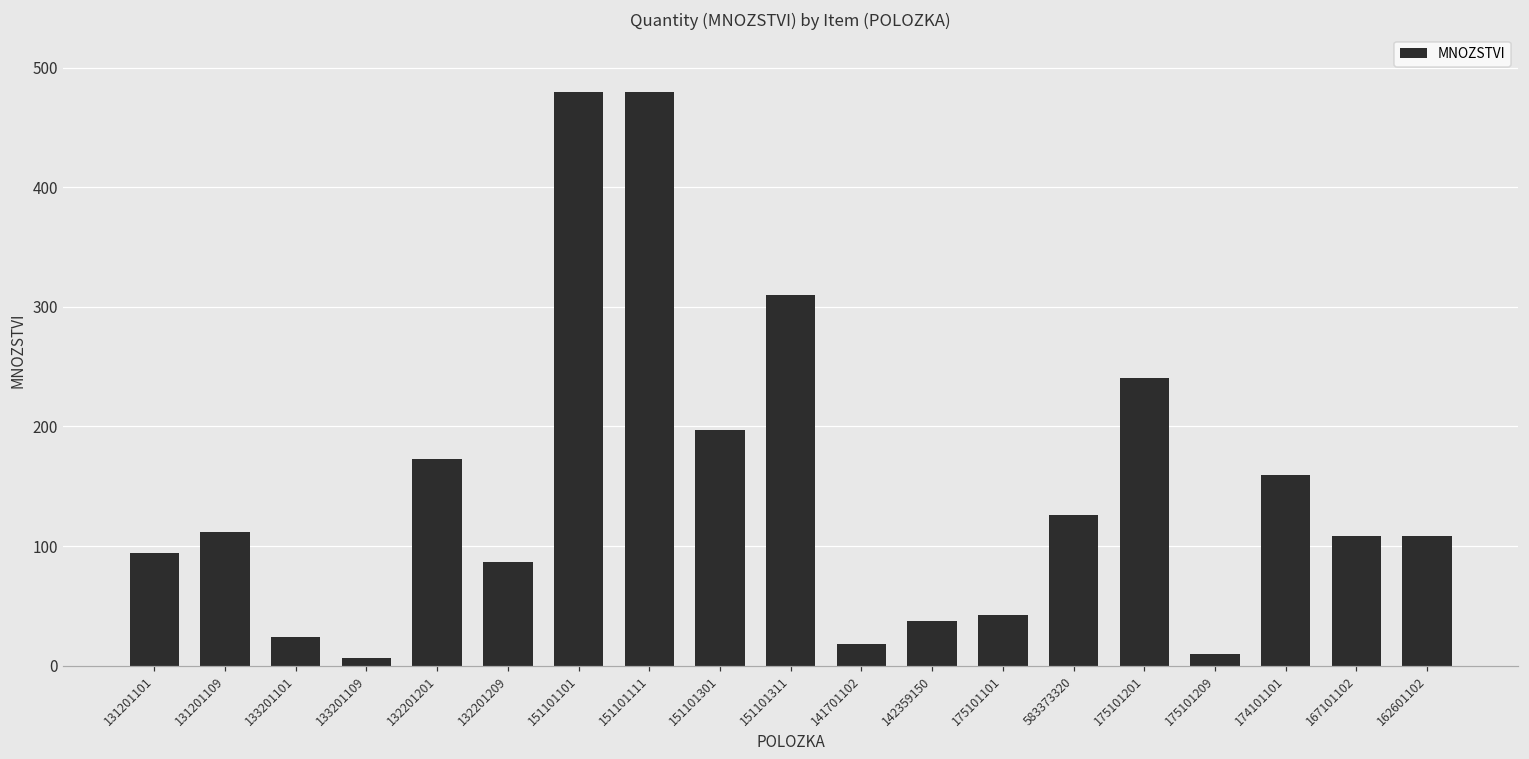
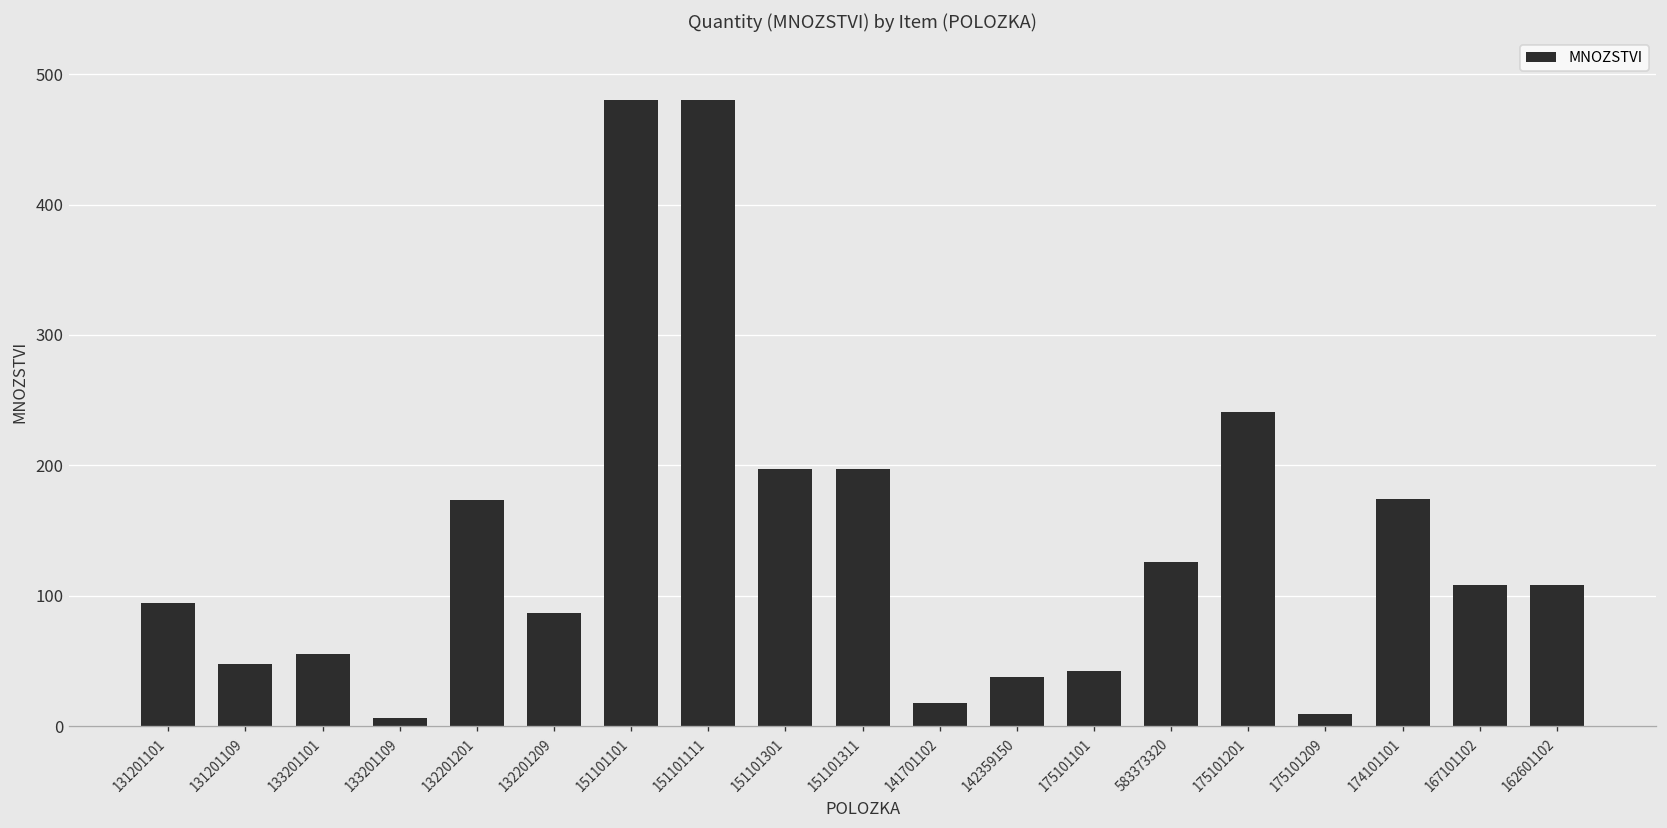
131201109: 112 -> 47
133201101: 24 -> 56
151101311: 310 -> 197
174101101: 160 -> 174
